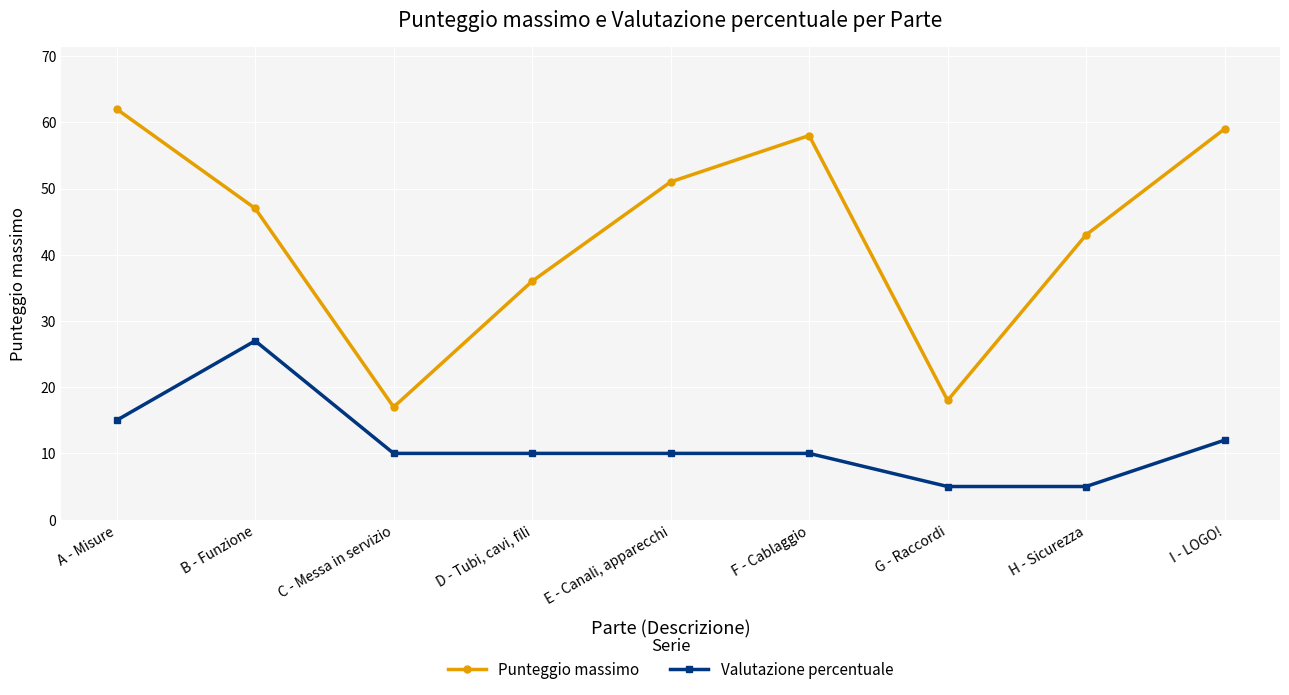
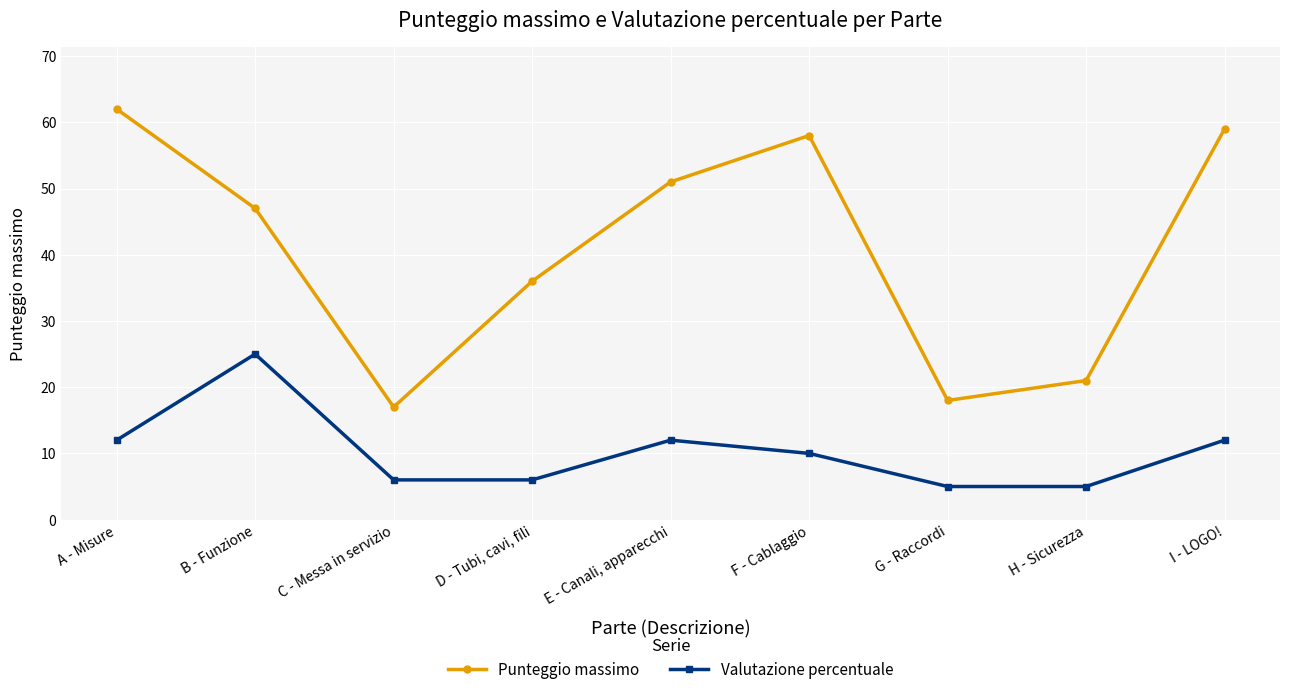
Valutazione percentuale, A - Misure: 15 -> 12
Valutazione percentuale, B - Funzione: 27 -> 25
Valutazione percentuale, C - Messa in servizio: 10 -> 6
Valutazione percentuale, D - Tubi, cavi, fili: 10 -> 6
Valutazione percentuale, E - Canali, apparecchi: 10 -> 12
Punteggio massimo, H - Sicurezza: 43 -> 21
